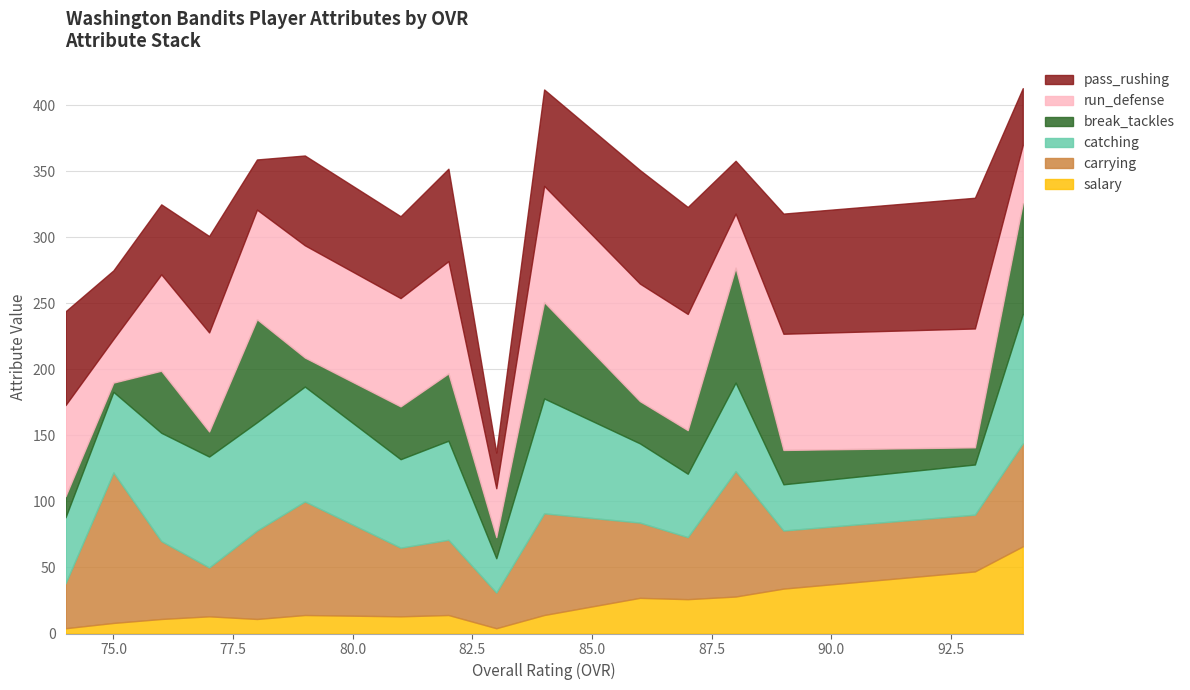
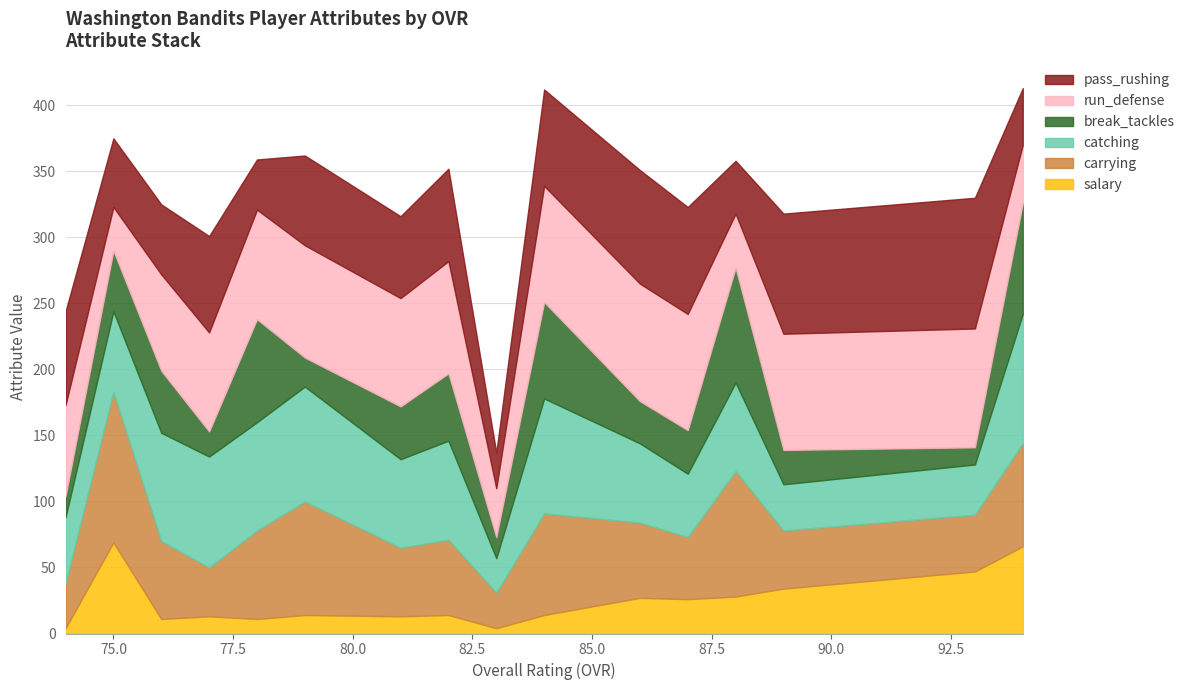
salary, 75.0: 8 -> 69
break_tackles, 75.0: 7 -> 46
